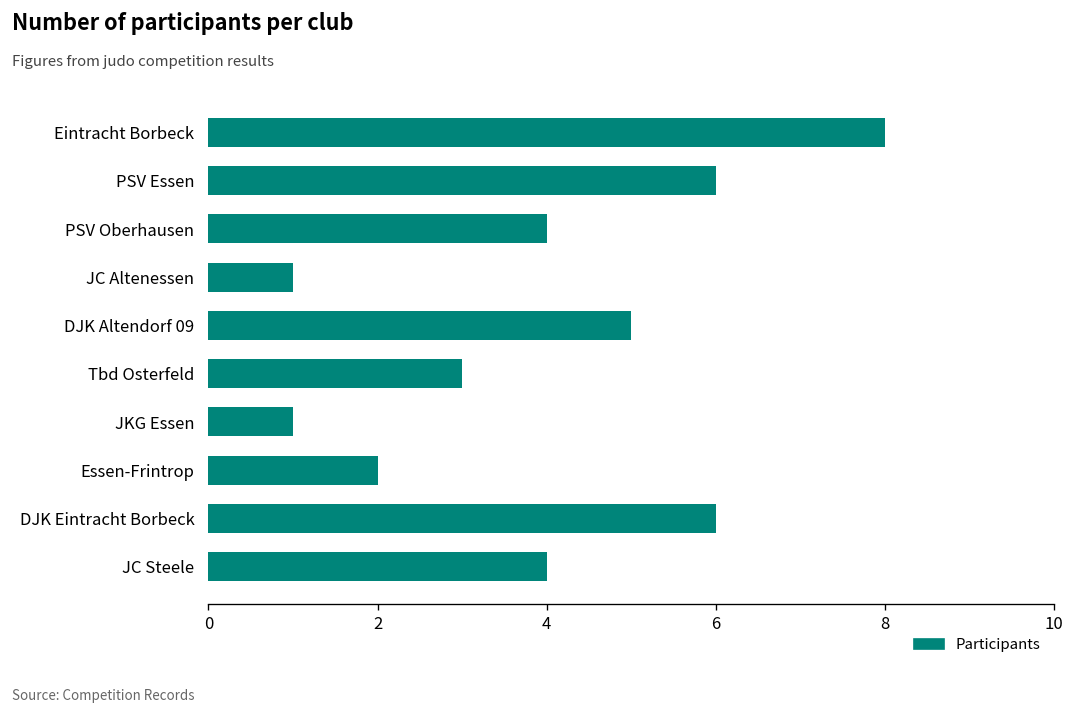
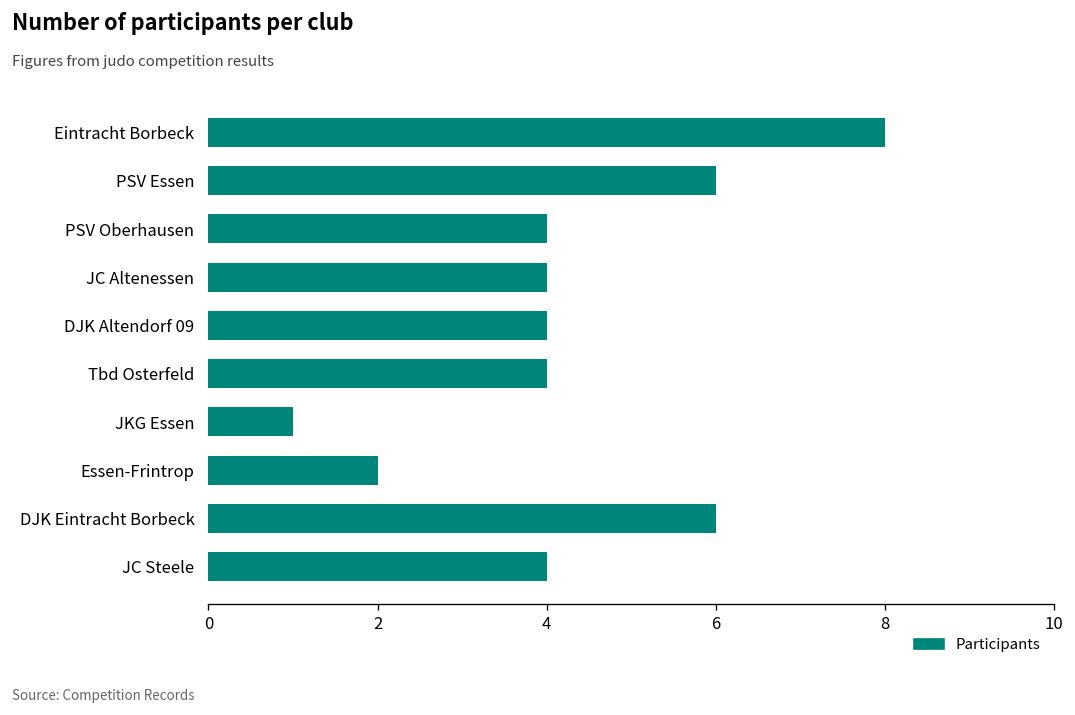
JC Altenessen: 1 -> 4
DJK Altendorf 09: 5 -> 4
Tbd Osterfeld: 3 -> 4
